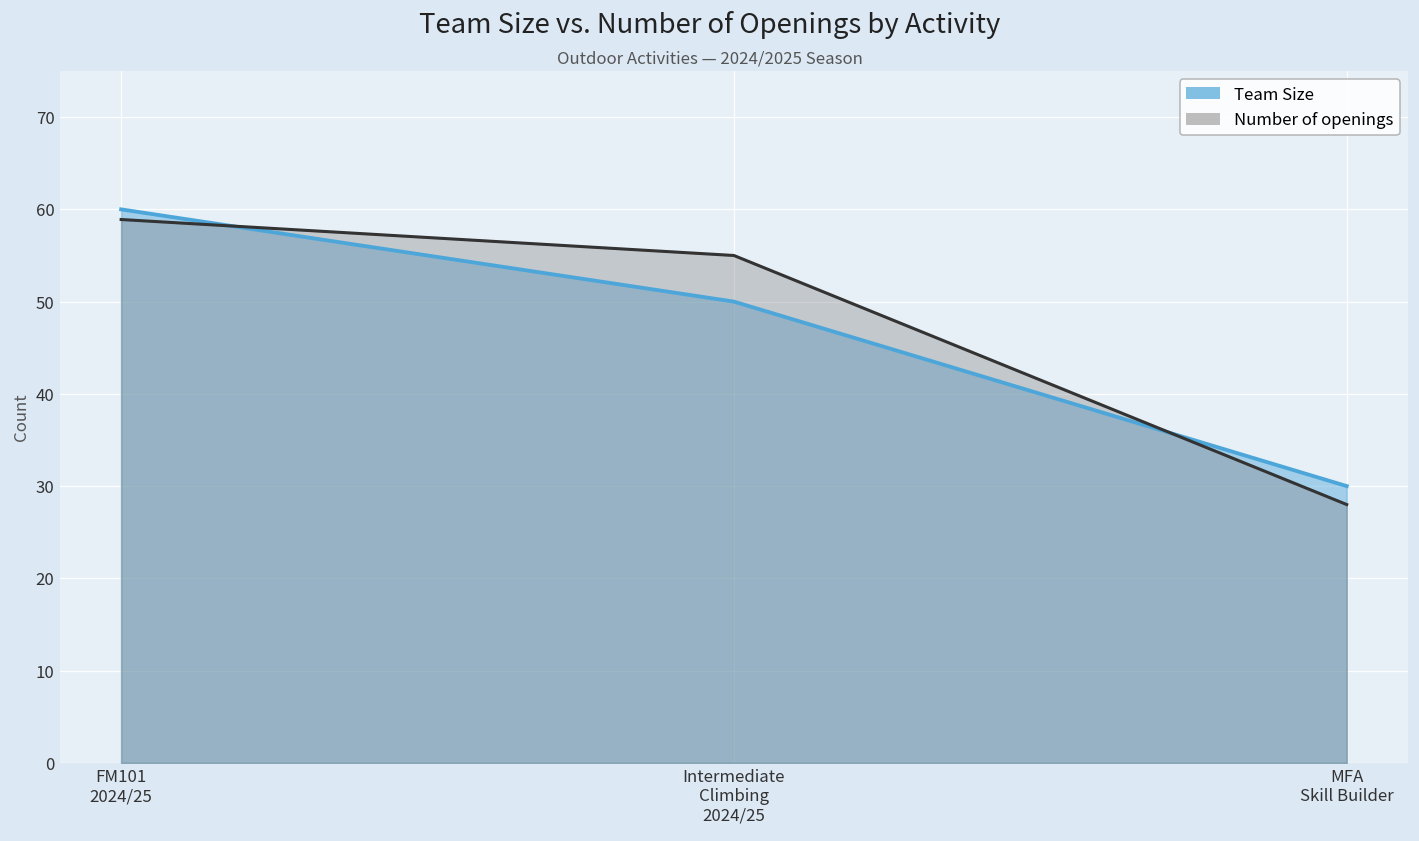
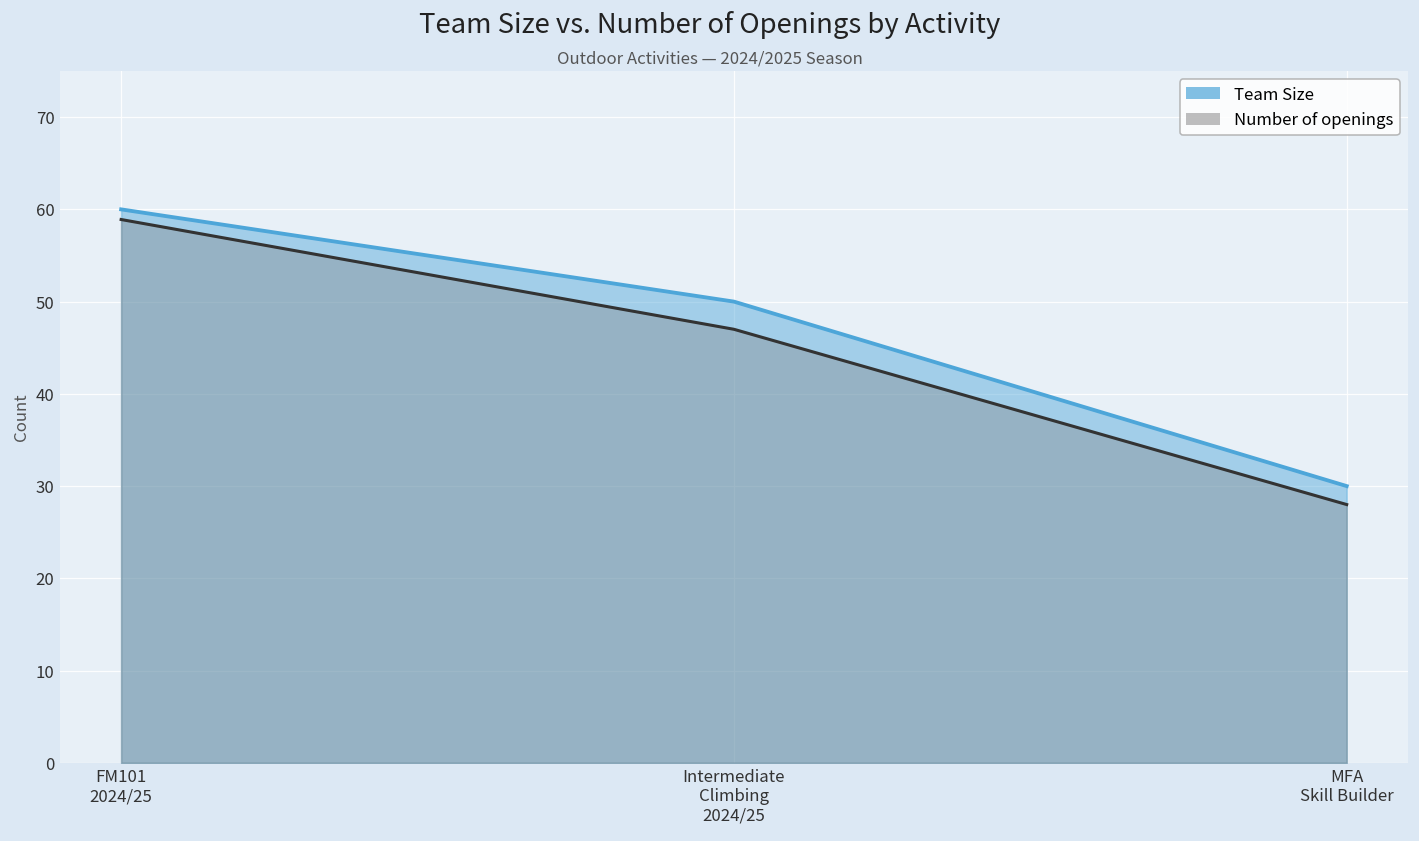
Number of openings, Intermediate Climbing 2024/25: 55 -> 47
